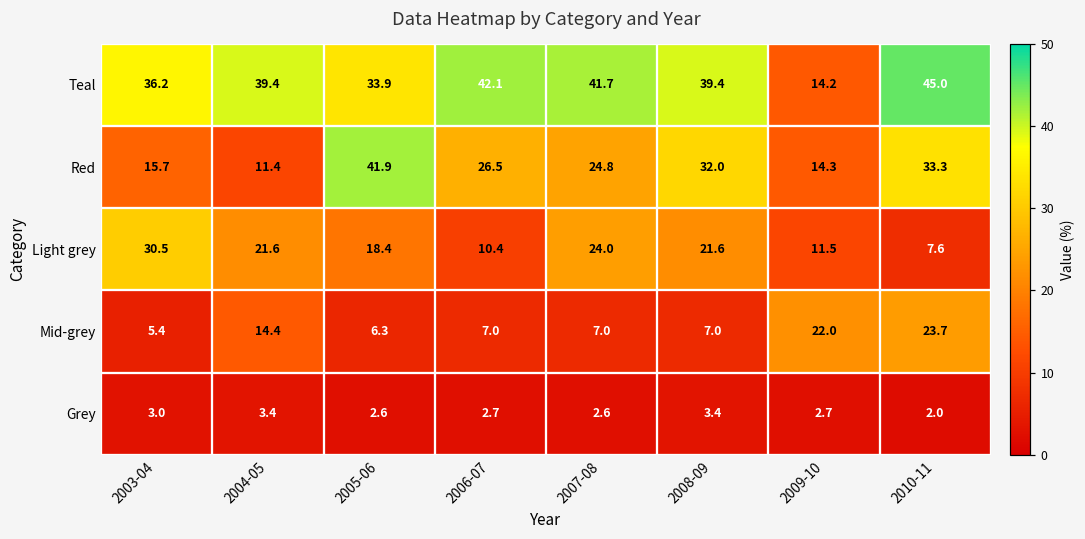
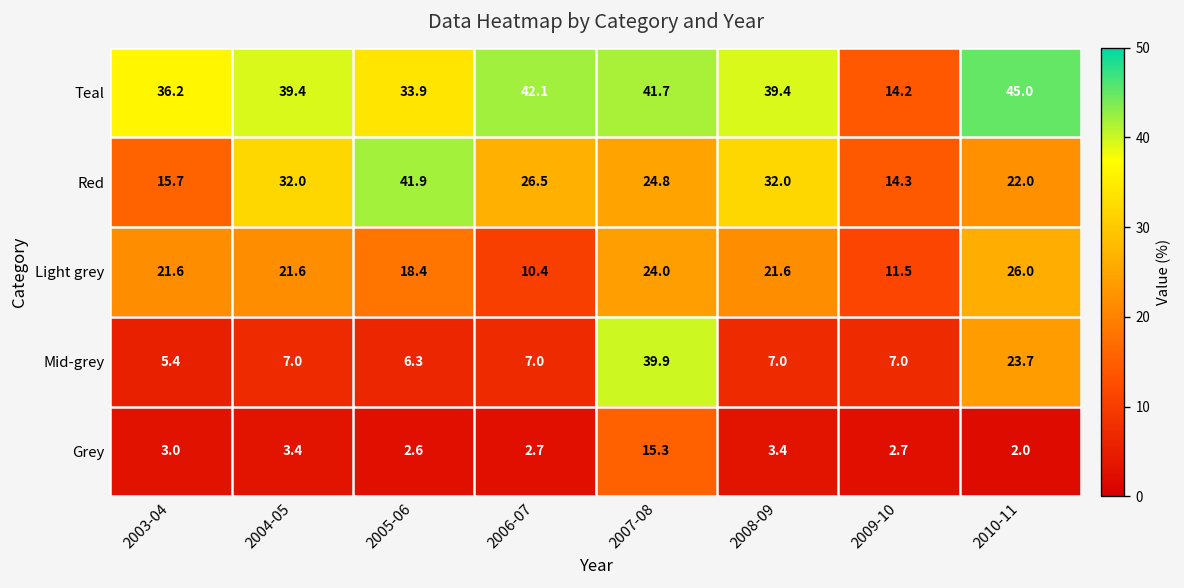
Red, 2004-05: 11.4 -> 32.0
Red, 2010-11: 33.3 -> 22.0
Light grey, 2003-04: 30.5 -> 21.6
Light grey, 2010-11: 7.6 -> 26.0
Mid-grey, 2004-05: 14.4 -> 7.0
Mid-grey, 2007-08: 7.0 -> 39.9
Mid-grey, 2009-10: 22.0 -> 7.0
Grey, 2007-08: 2.6 -> 15.3
